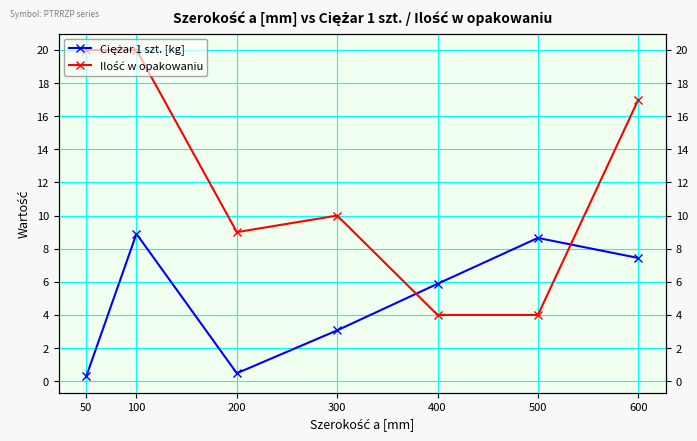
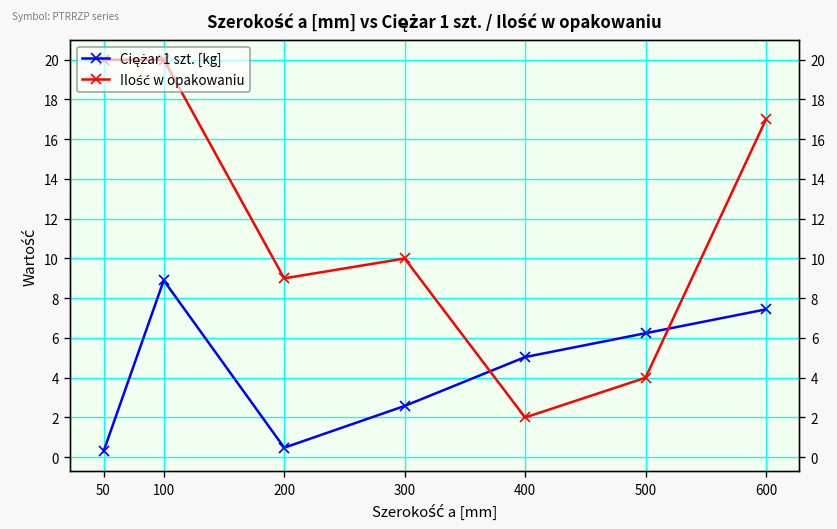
Ciężar 1 szt. [kg], 300: 3.1 -> 2.6
Ciężar 1 szt. [kg], 400: 5.9 -> 5.0
Ilość w opakowaniu, 400: 4 -> 2
Ciężar 1 szt. [kg], 500: 8.7 -> 6.2
